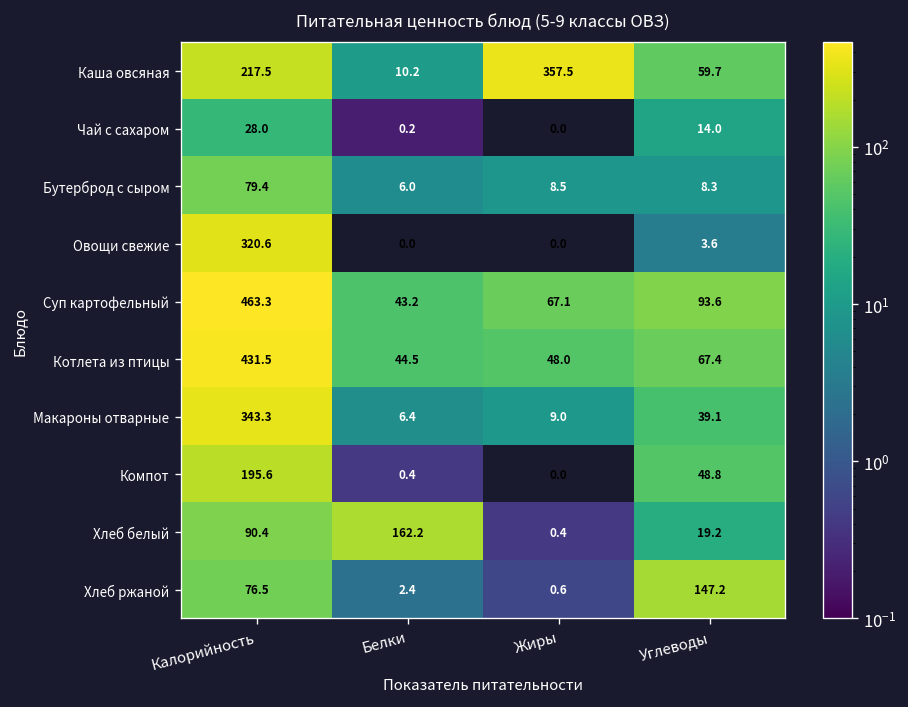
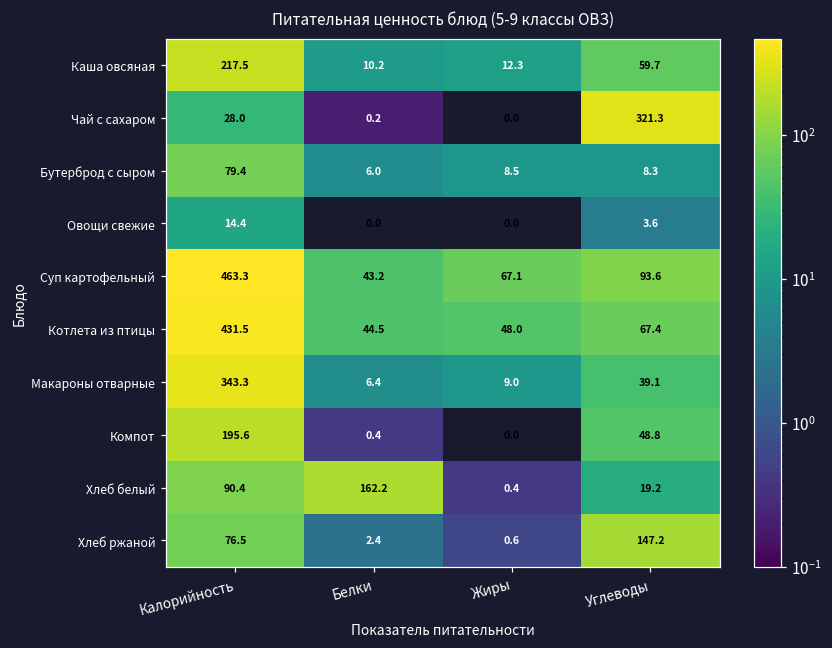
Каша овсяная, Жиры: 357.5 -> 12.3
Чай с сахаром, Углеводы: 14.0 -> 321.3
Овощи свежие, Калорийность: 320.6 -> 14.4
